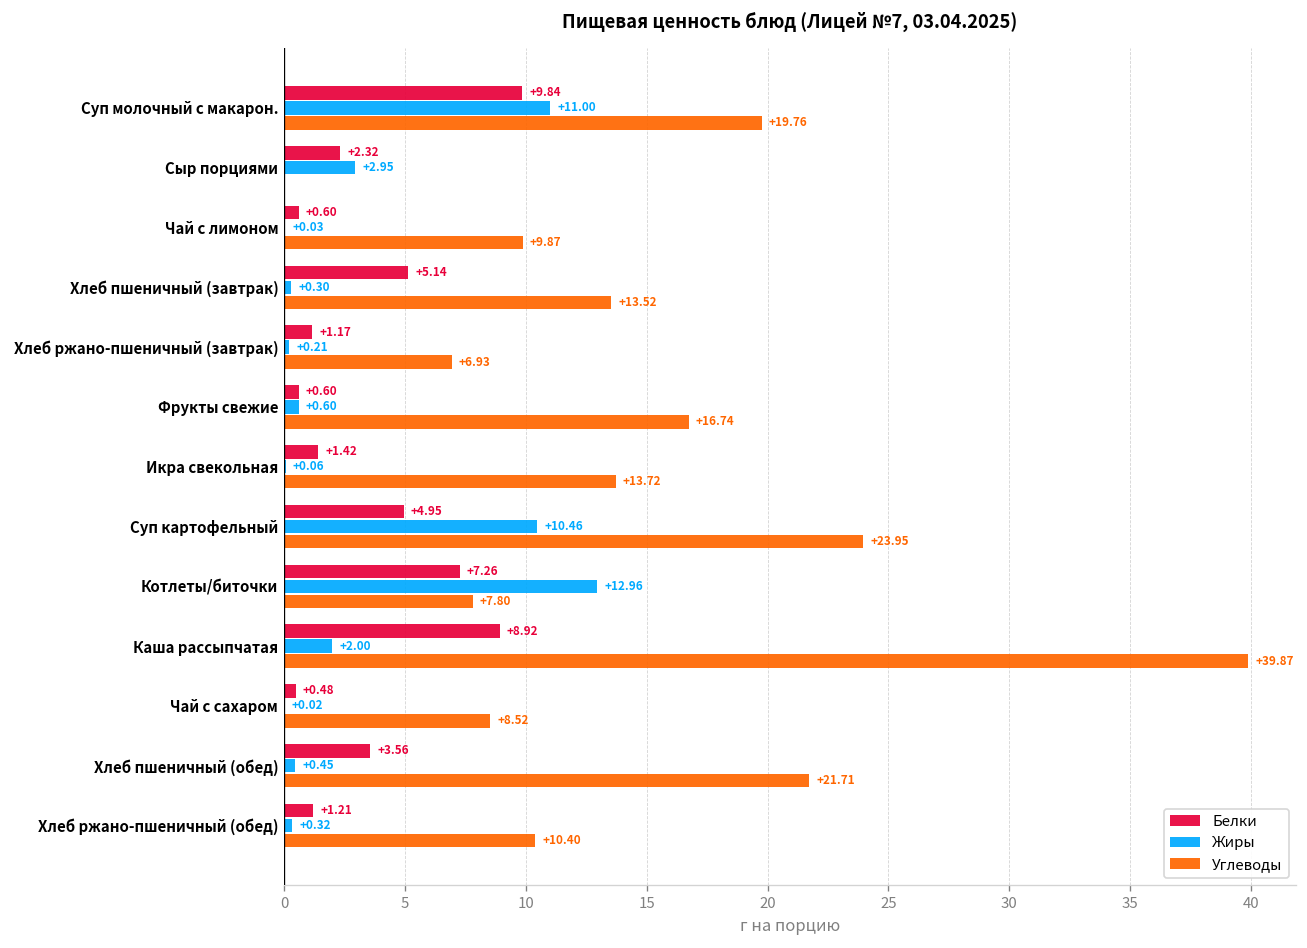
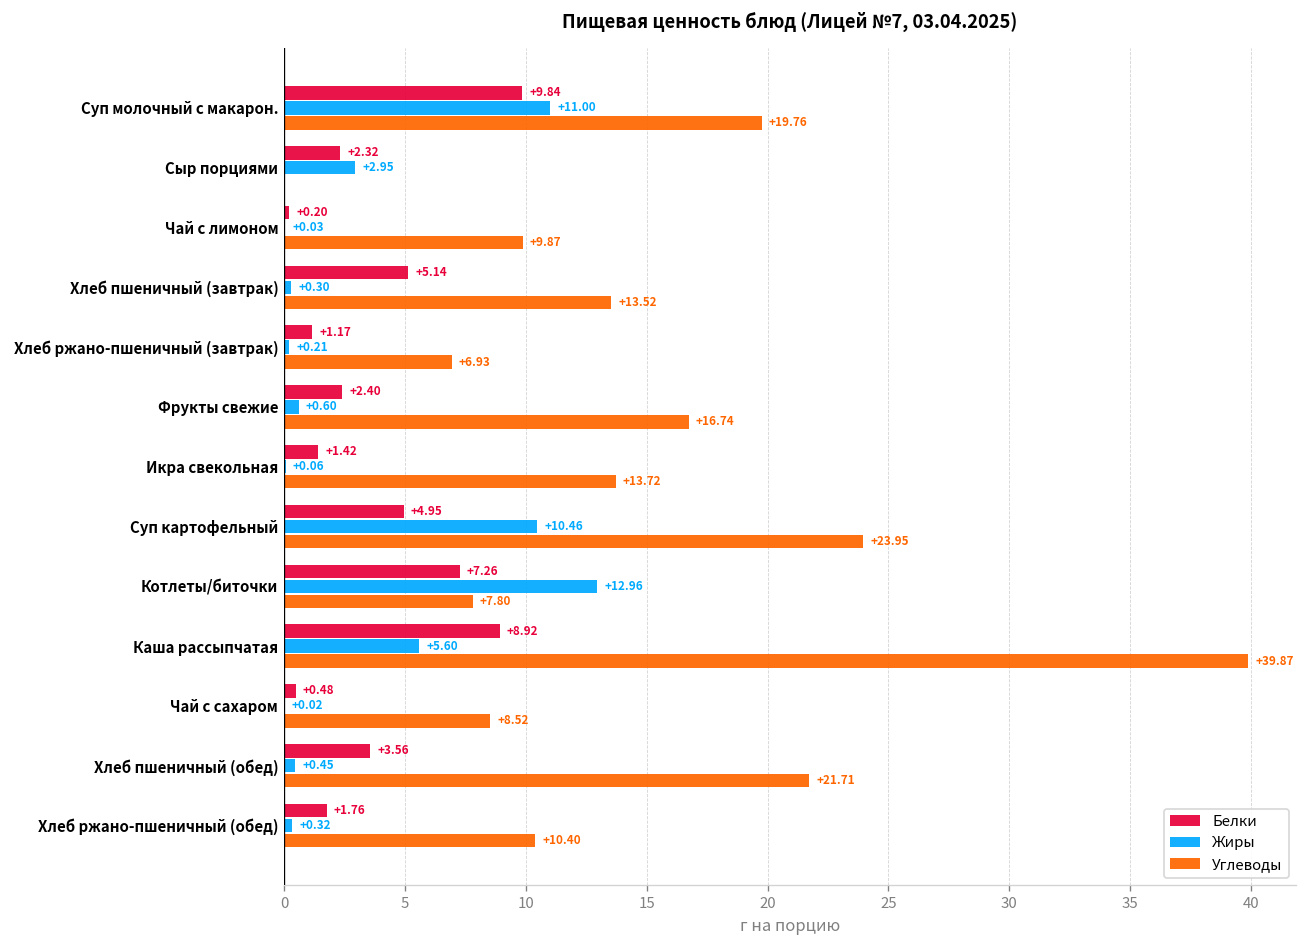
Белки, Чай с лимоном: +0.60 -> +0.20
Белки, Фрукты свежие: +0.60 -> +2.40
Жиры, Каша рассыпчатая: +2.00 -> +5.60
Белки, Хлеб ржано-пшеничный (обед): +1.21 -> +1.76
